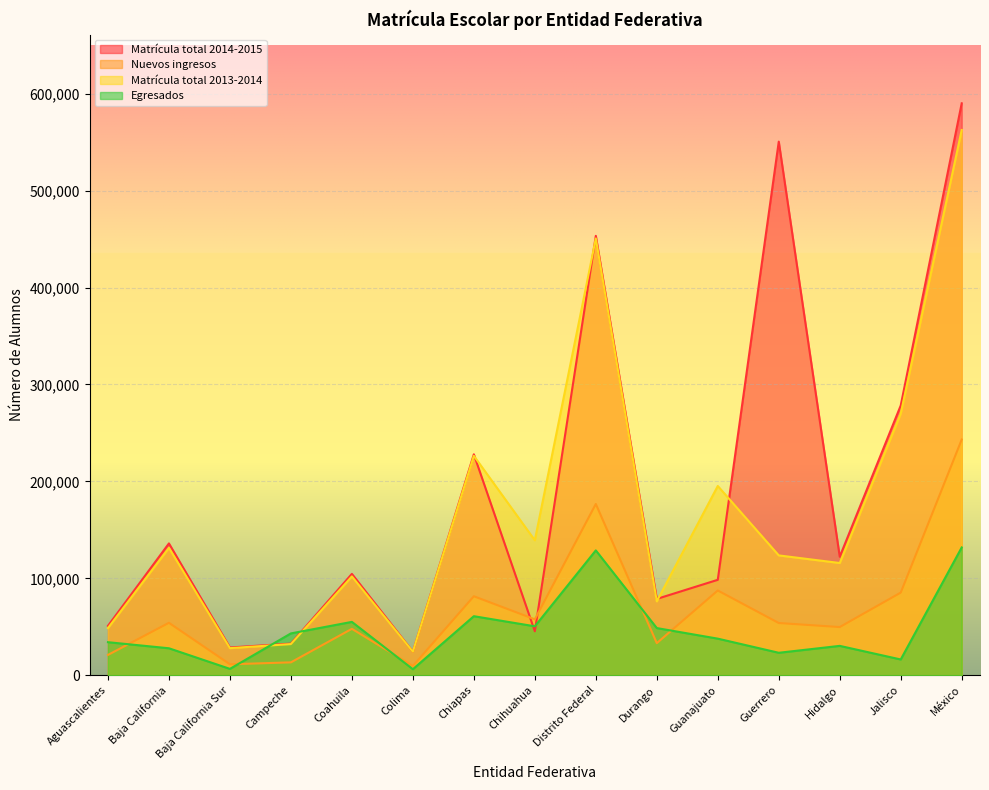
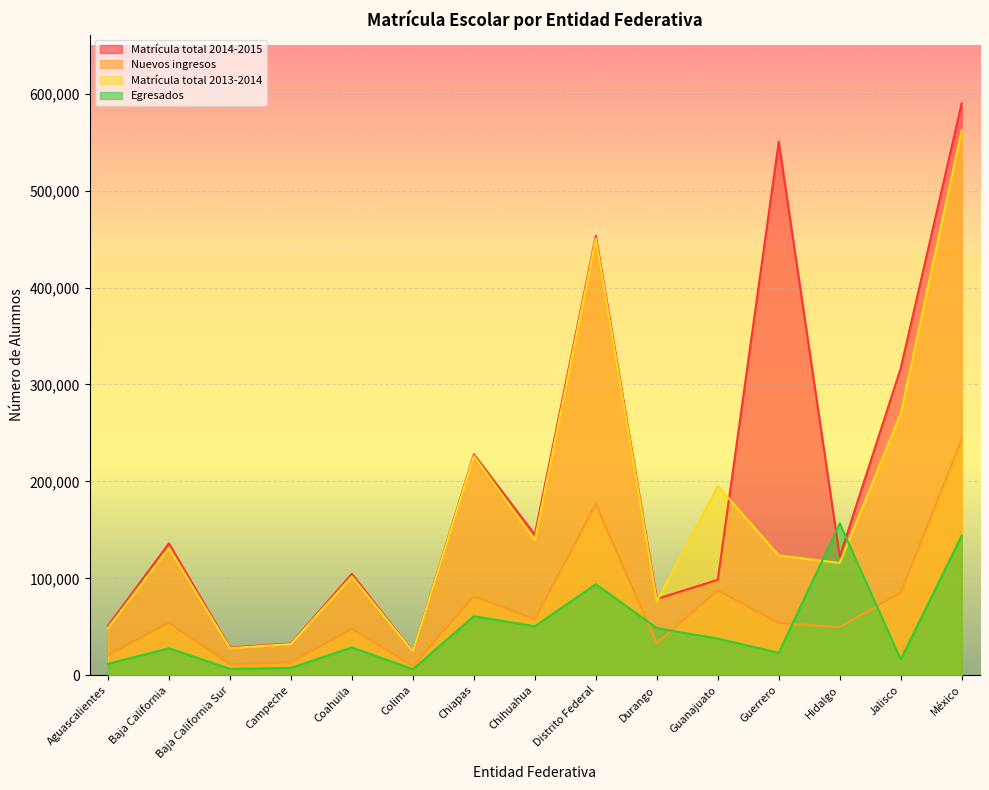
Egresados, Aguascalientes: 30,000 -> 10,000
Egresados, Campeche: 40,000 -> 10,000
Egresados, Coahuila: 60,000 -> 30,000
Matrícula total 2014-2015, Chihuahua: 50,000 -> 150,000
Egresados, Distrito Federal: 130,000 -> 90,000
Egresados, Hidalgo: 30,000 -> 160,000
Matrícula total 2014-2015, Jalisco: 280,000 -> 320,000
Egresados, México: 130,000 -> 140,000
